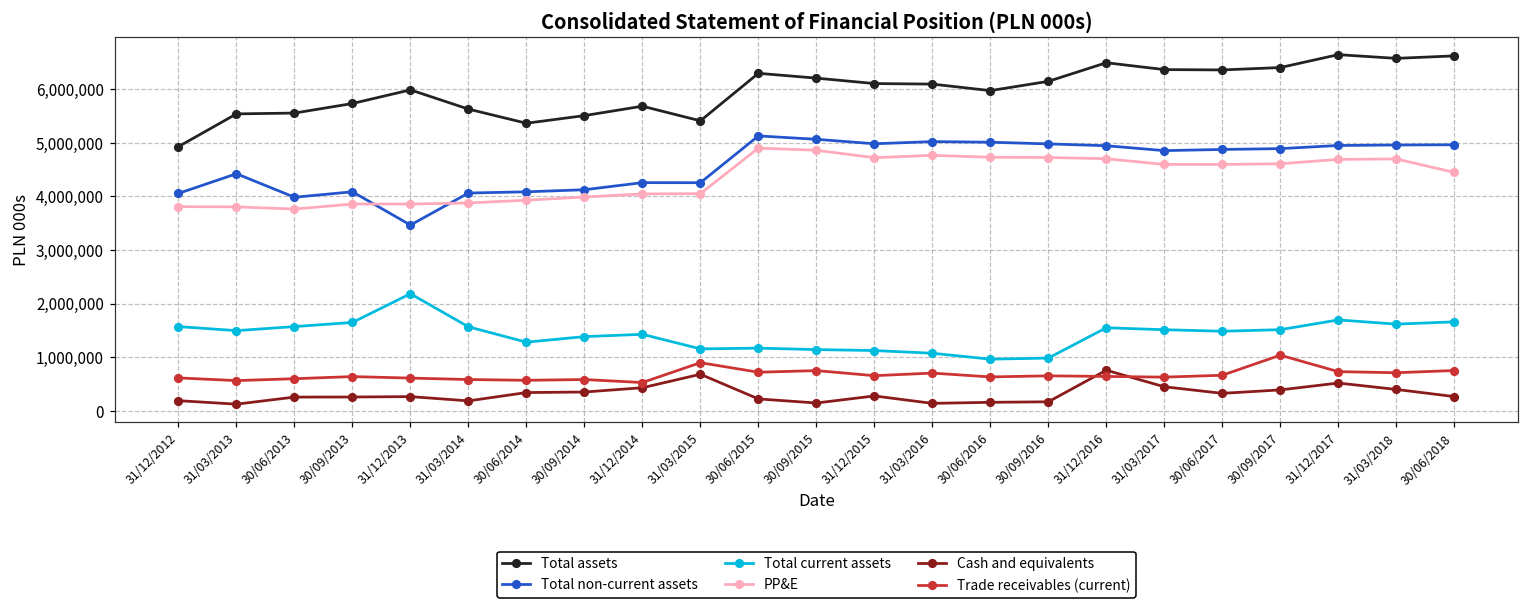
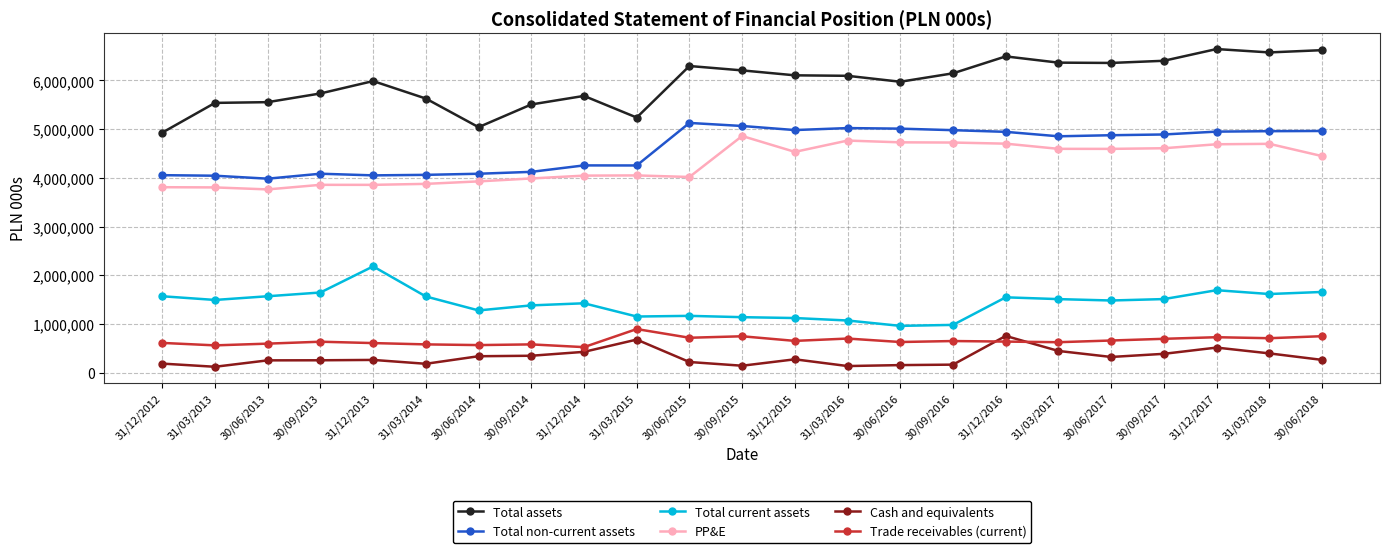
Total non-current assets, 31/03/2013: 4,400,000 -> 4,000,000
Total non-current assets, 31/12/2013: 3,500,000 -> 4,000,000
Total assets, 30/06/2014: 5,400,000 -> 5,000,000
Total assets, 31/03/2015: 5,400,000 -> 5,200,000
PP&E, 30/06/2015: 4,900,000 -> 4,000,000
PP&E, 31/12/2015: 4,700,000 -> 4,500,000
Trade receivables (current), 30/09/2017: 1,000,000 -> 700,000
